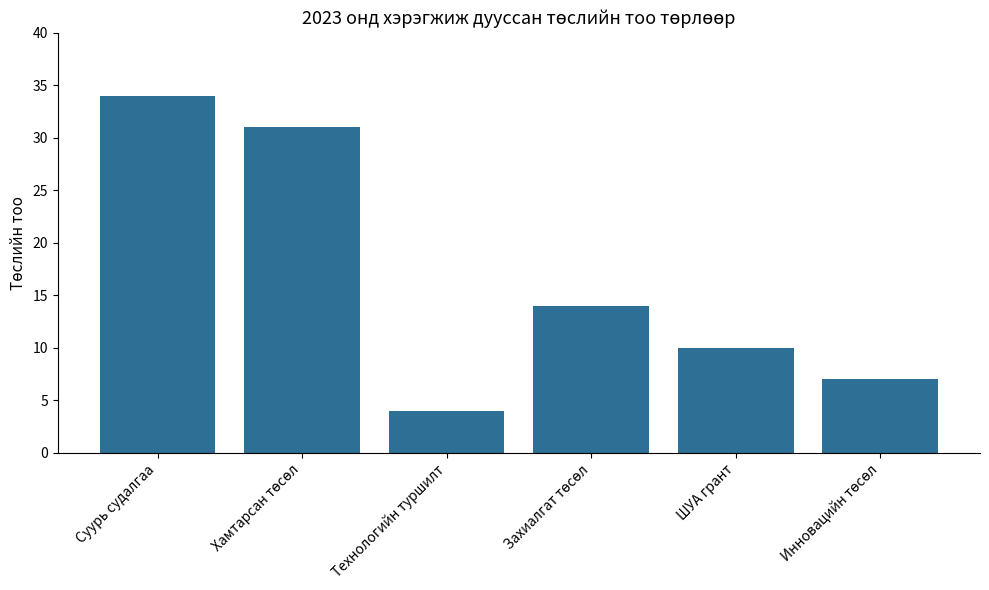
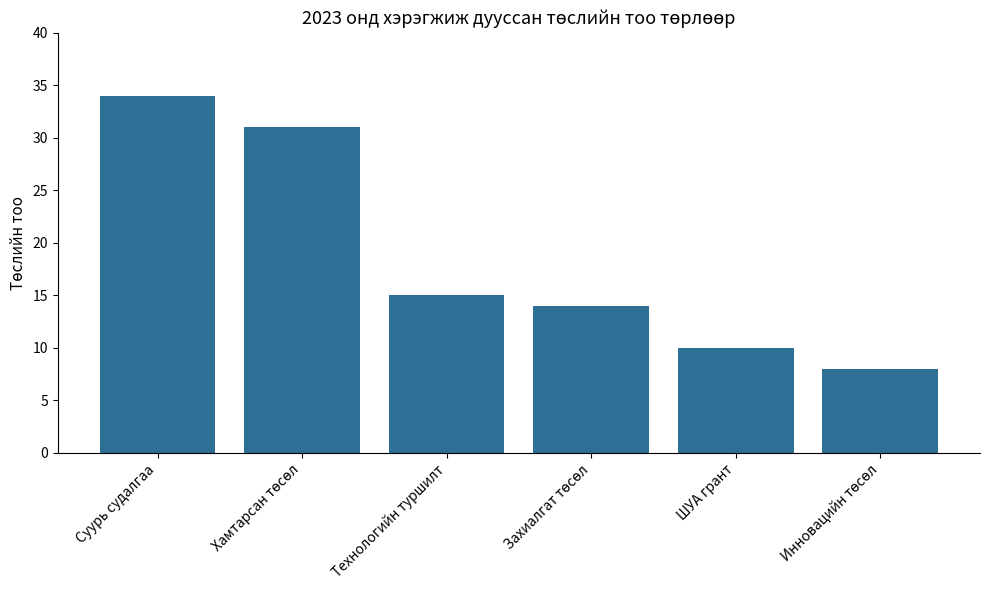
Технологийн туршилт: 4 -> 15
Инновацийн төсөл: 7 -> 8
